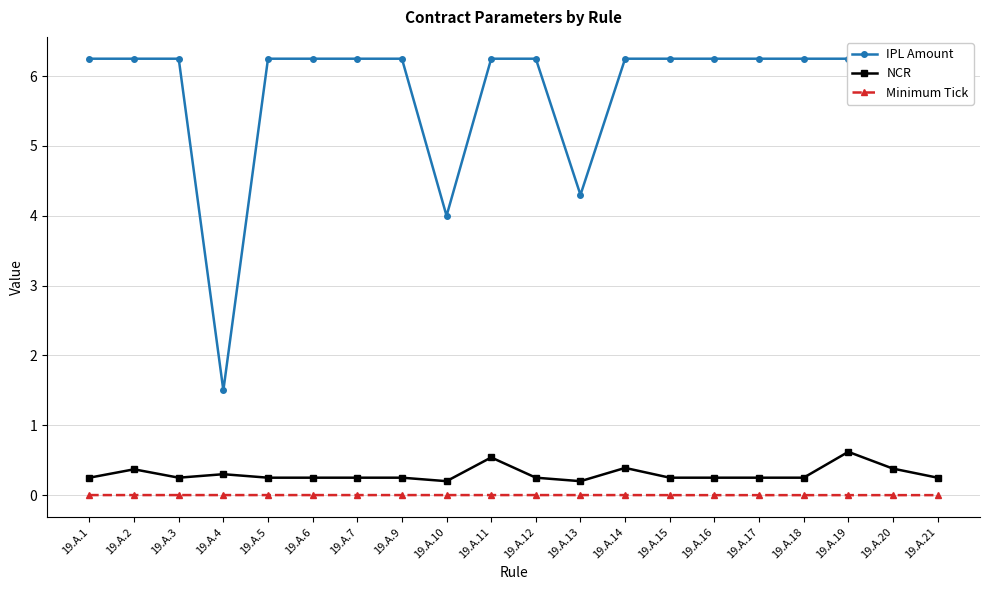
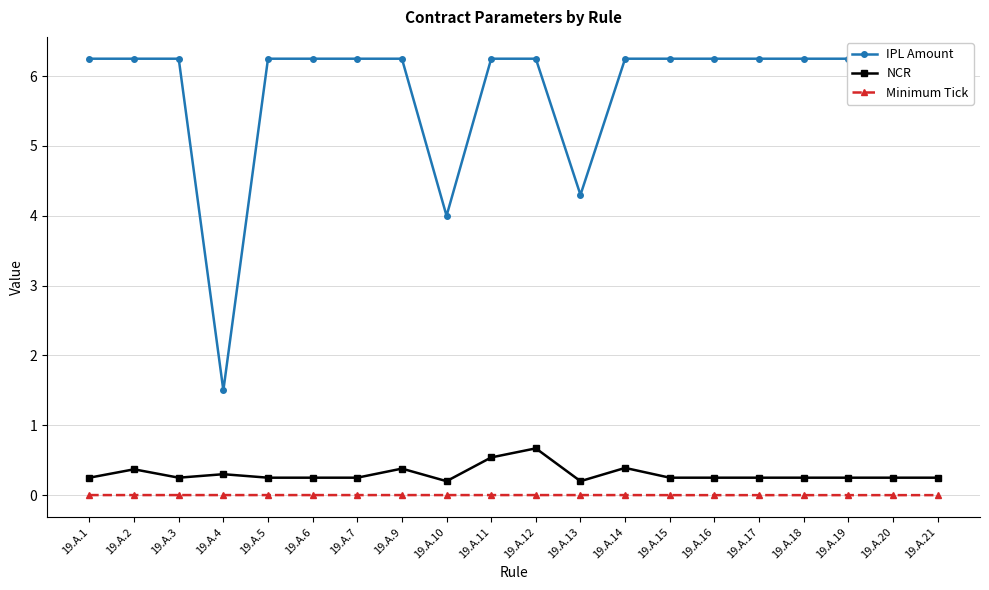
NCR, 19.A.9: 0.3 -> 0.4
NCR, 19.A.12: 0.3 -> 0.7
NCR, 19.A.19: 0.6 -> 0.3
NCR, 19.A.20: 0.4 -> 0.3
